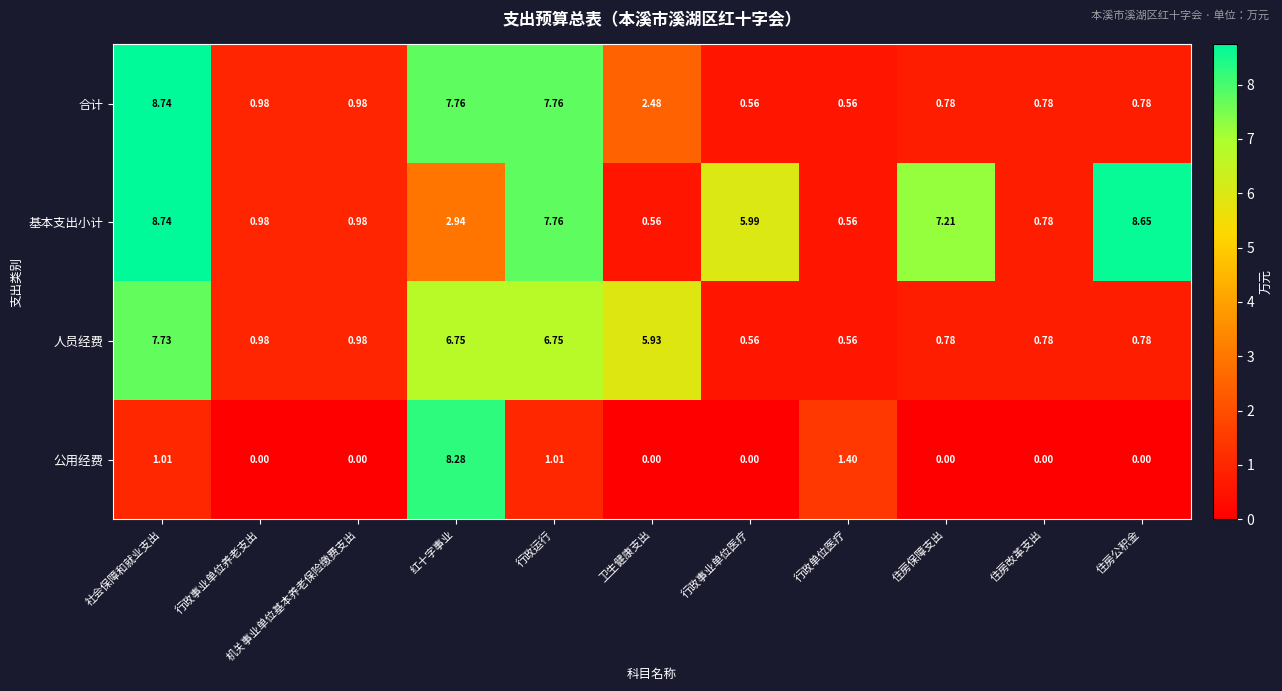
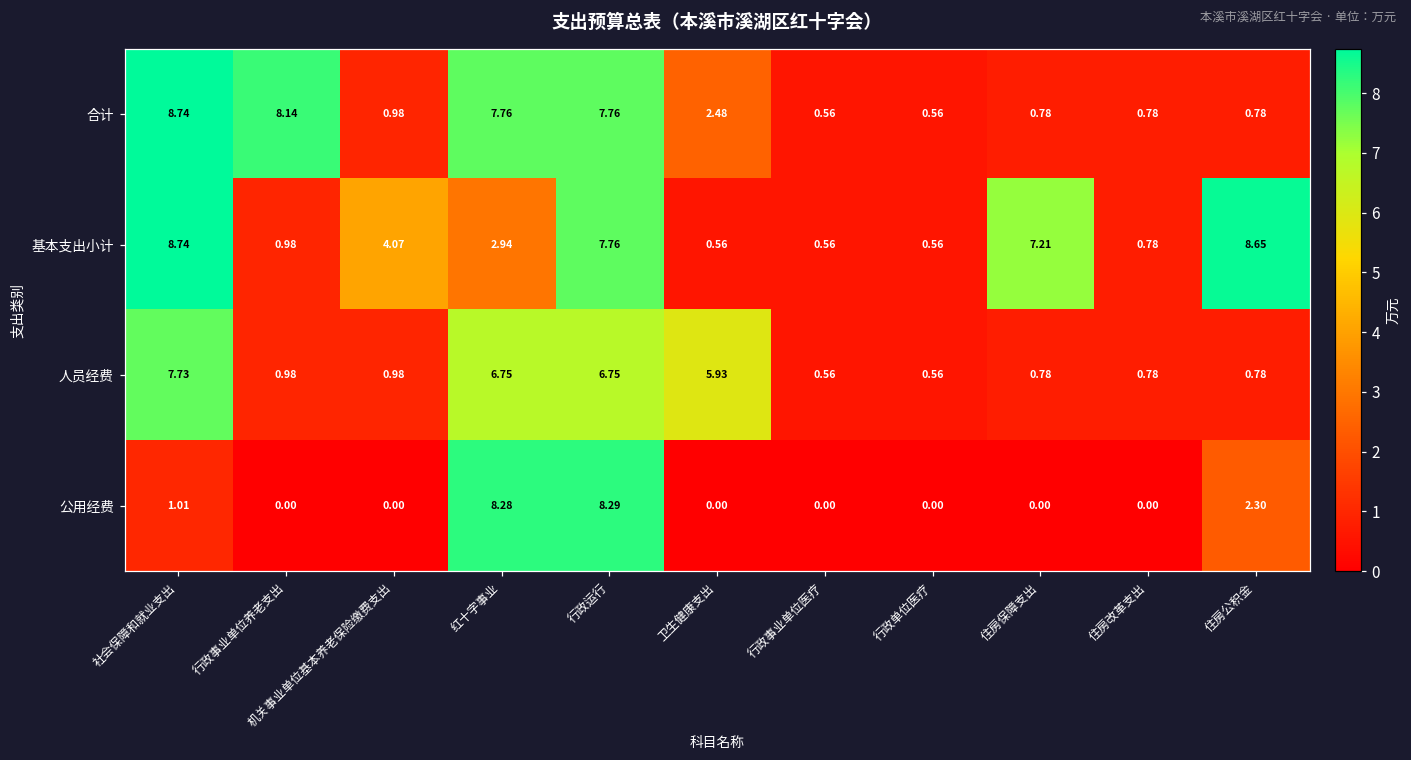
合计, 行政事业单位养老支出: 0.98 -> 8.14
基本支出小计, 机关事业单位基本养老保险缴费支出: 0.98 -> 4.07
基本支出小计, 行政事业单位医疗: 5.99 -> 0.56
公用经费, 行政运行: 1.01 -> 8.29
公用经费, 行政单位医疗: 1.40 -> 0.00
公用经费, 住房公积金: 0.00 -> 2.30
